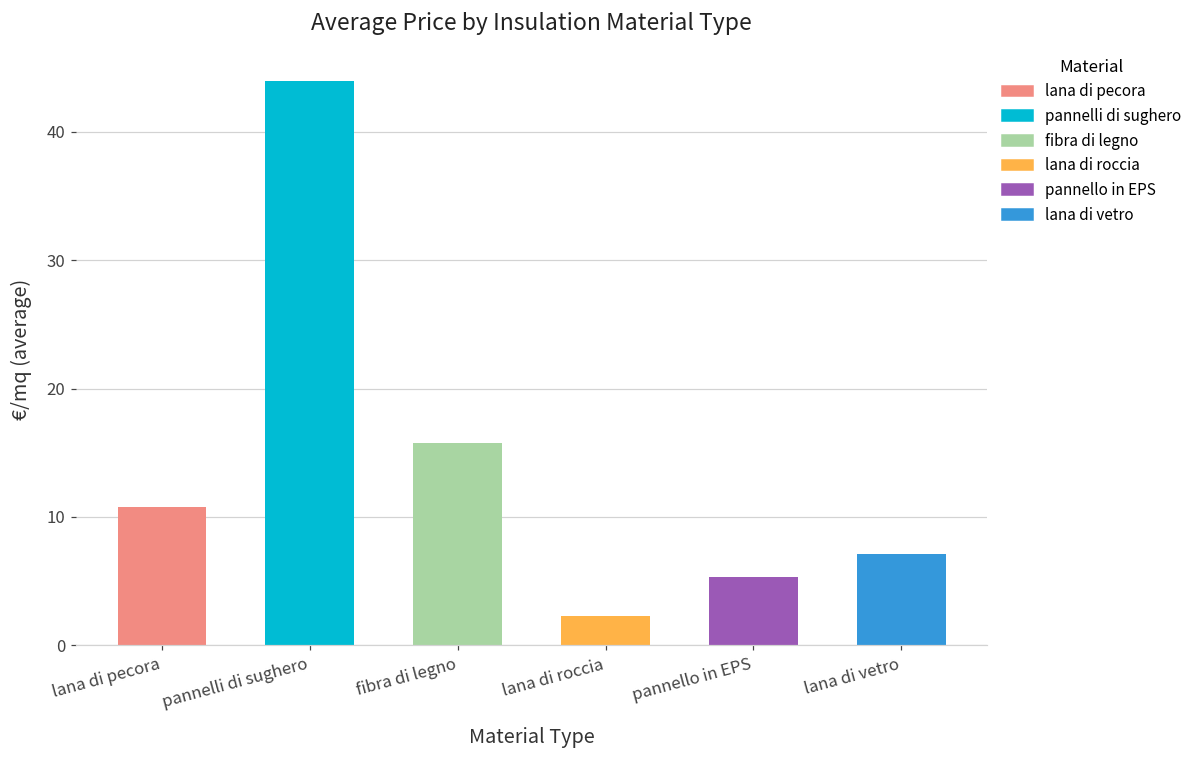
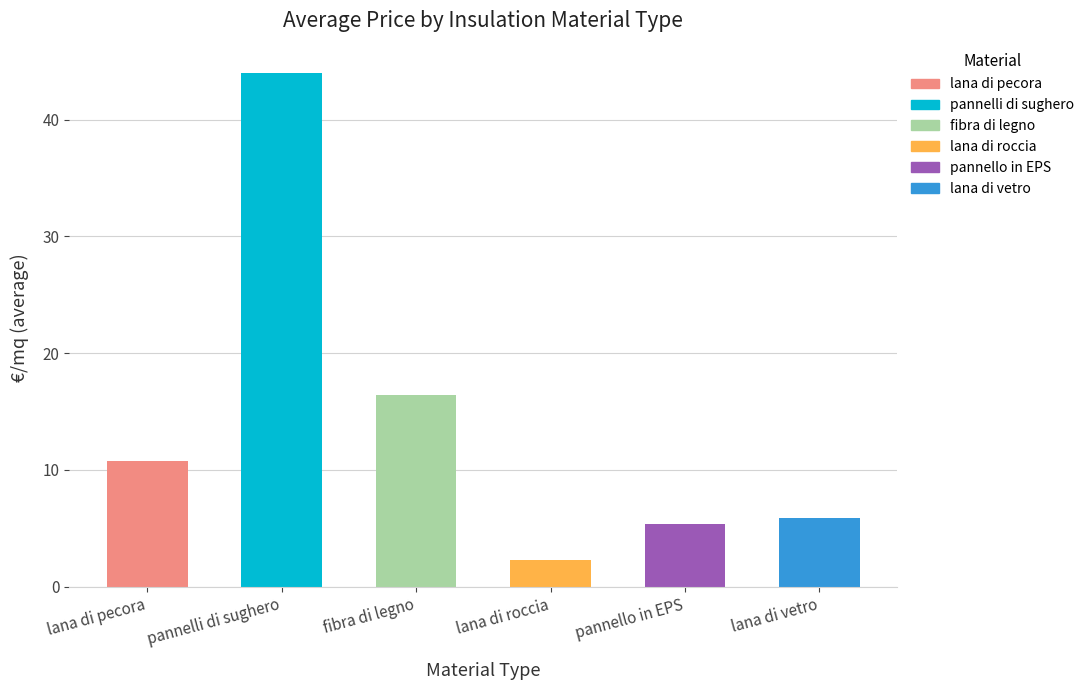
fibra di legno: 15.8 -> 16.5
lana di vetro: 7.2 -> 5.9
